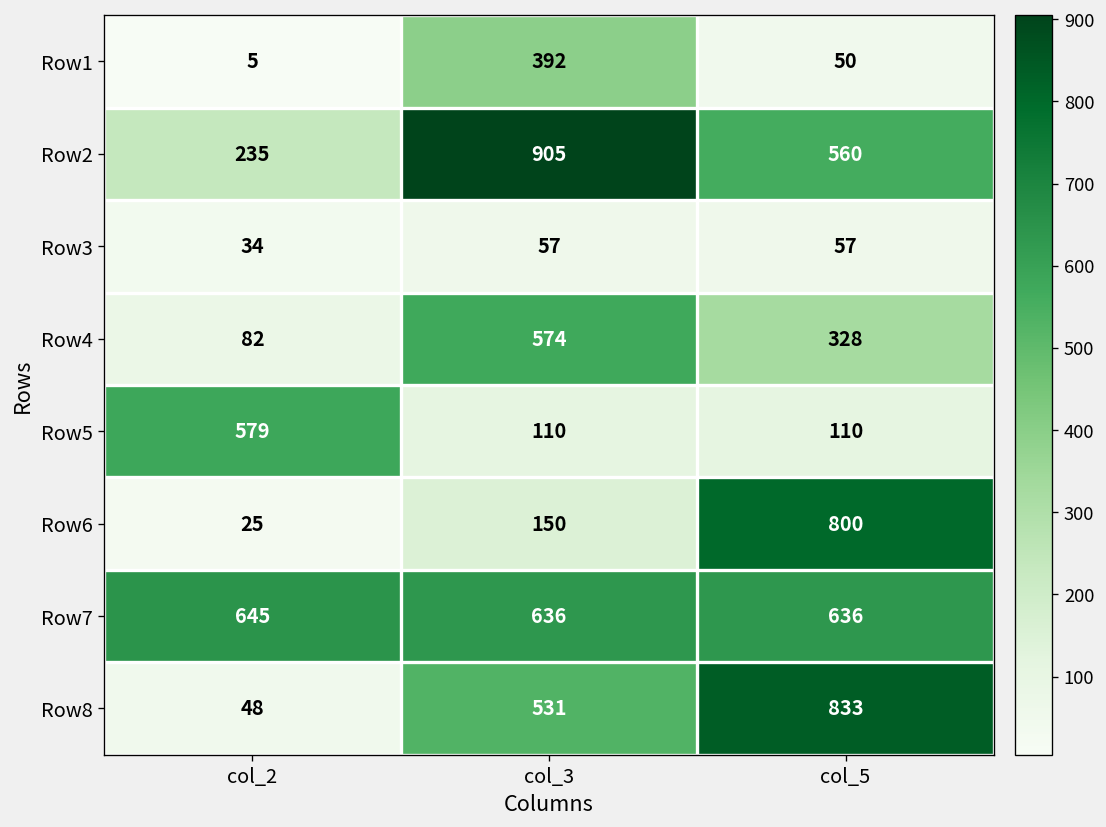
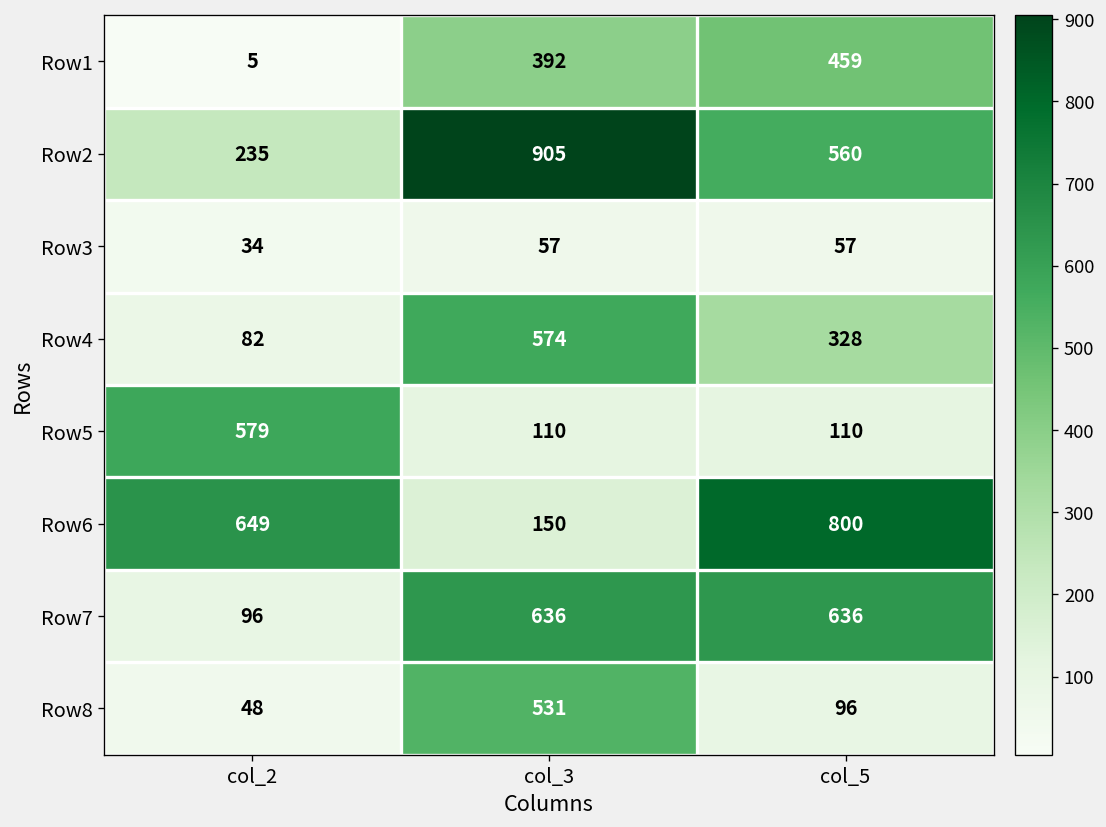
Row1, col_5: 50 -> 459
Row6, col_2: 25 -> 649
Row7, col_2: 645 -> 96
Row8, col_5: 833 -> 96
